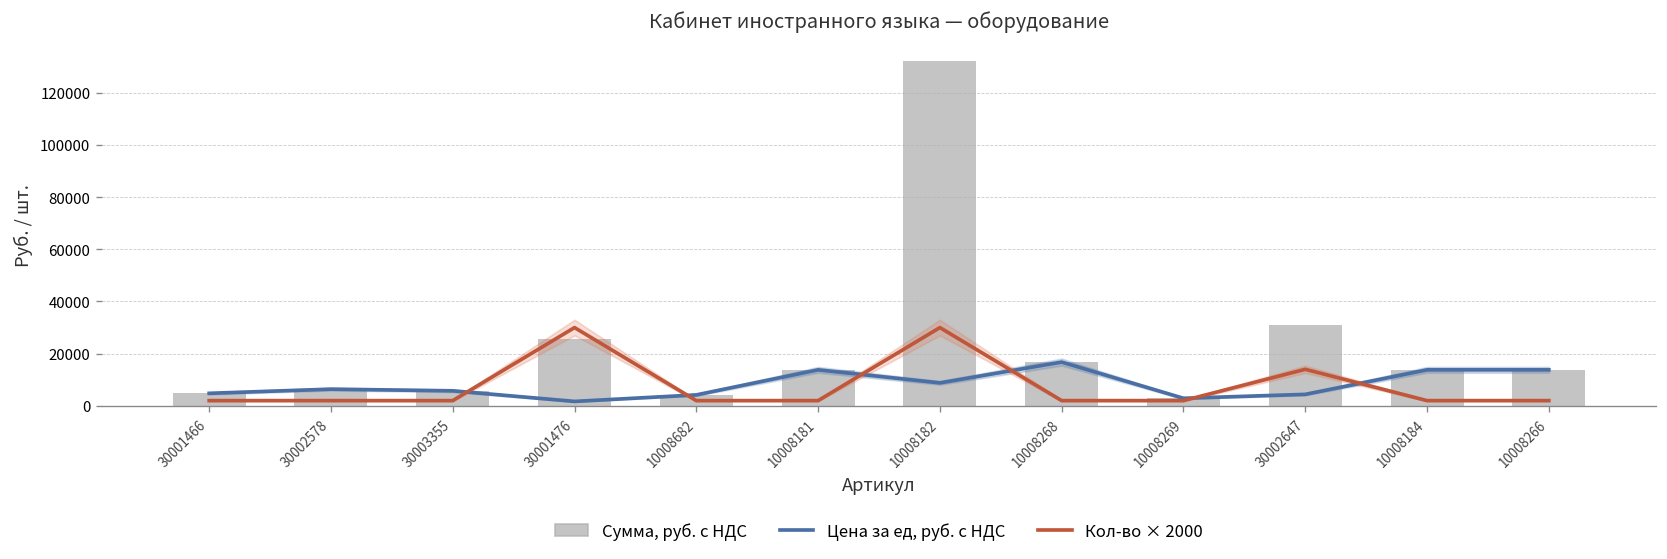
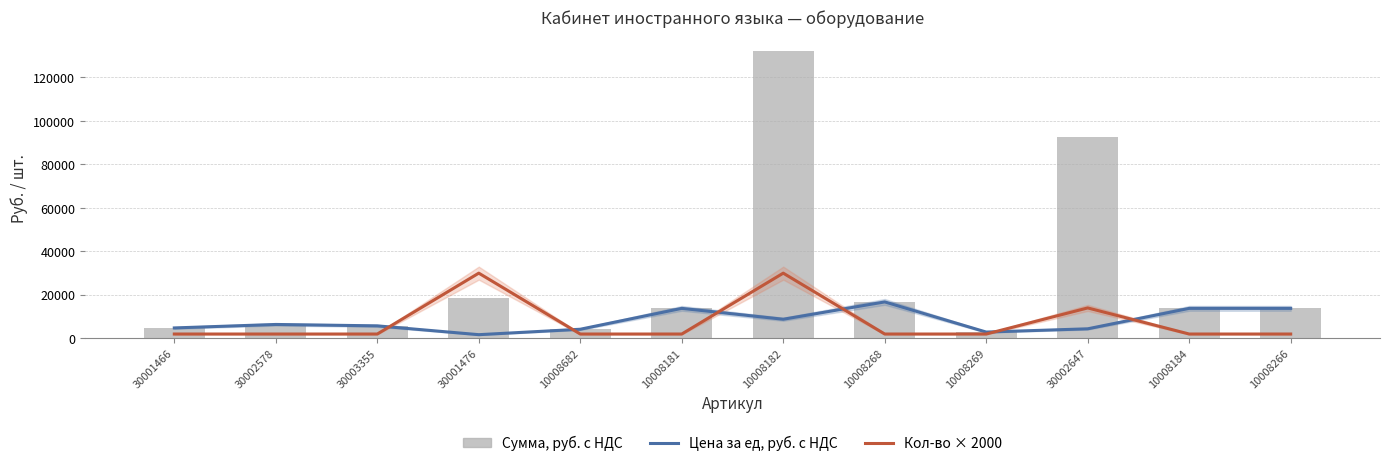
Сумма, руб. с НДС, 30001476: 26000 -> 19000
Сумма, руб. с НДС, 30002647: 31000 -> 93000
